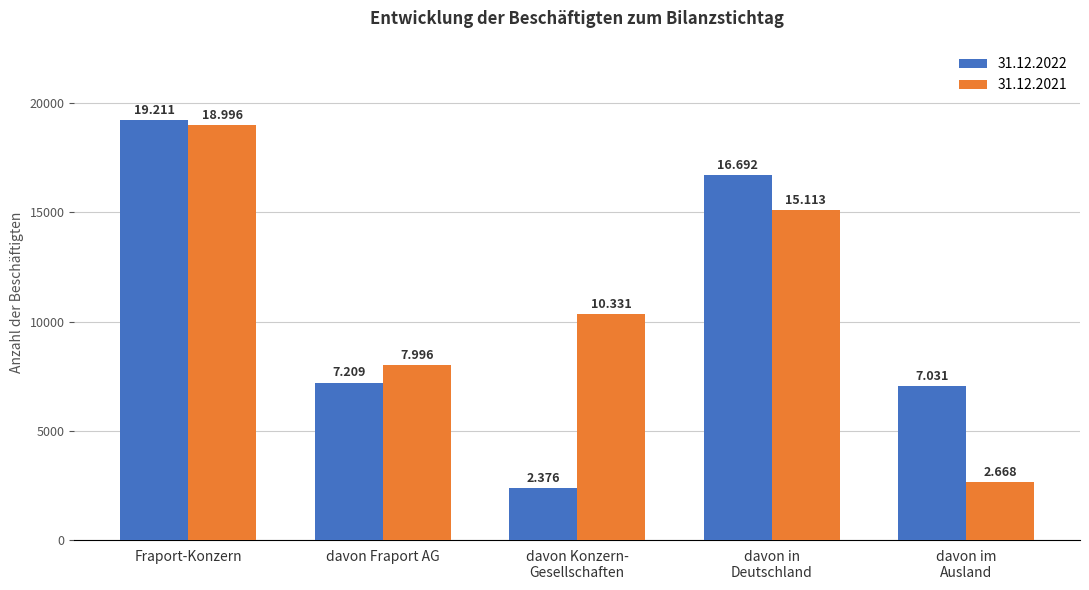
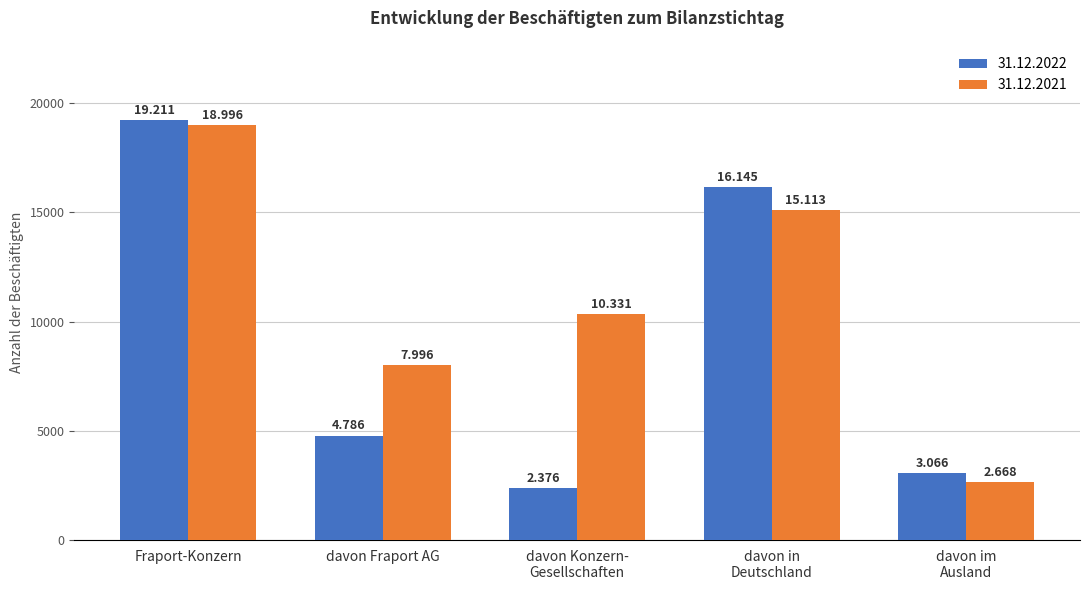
31.12.2022, davon Fraport AG: 7.209 -> 4.786
31.12.2022, davon in Deutschland: 16.692 -> 16.145
31.12.2022, davon im Ausland: 7.031 -> 3.066
